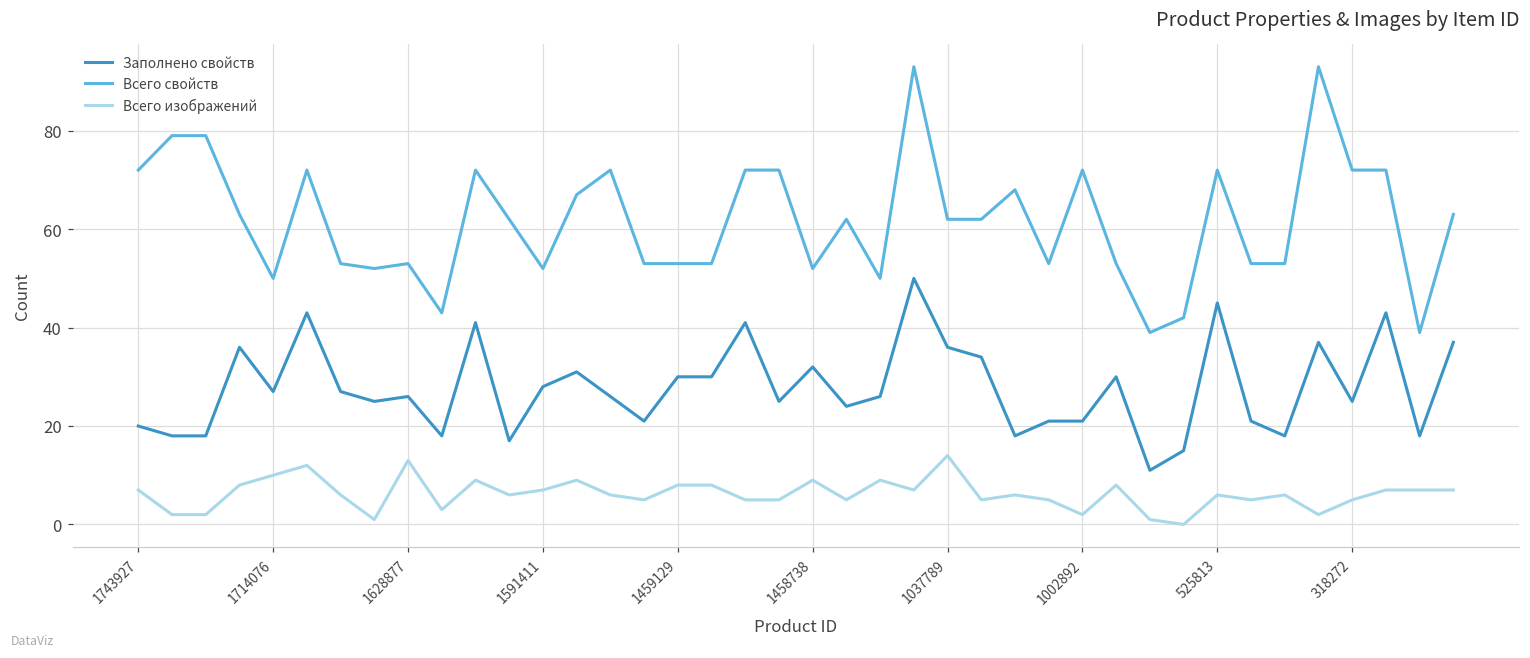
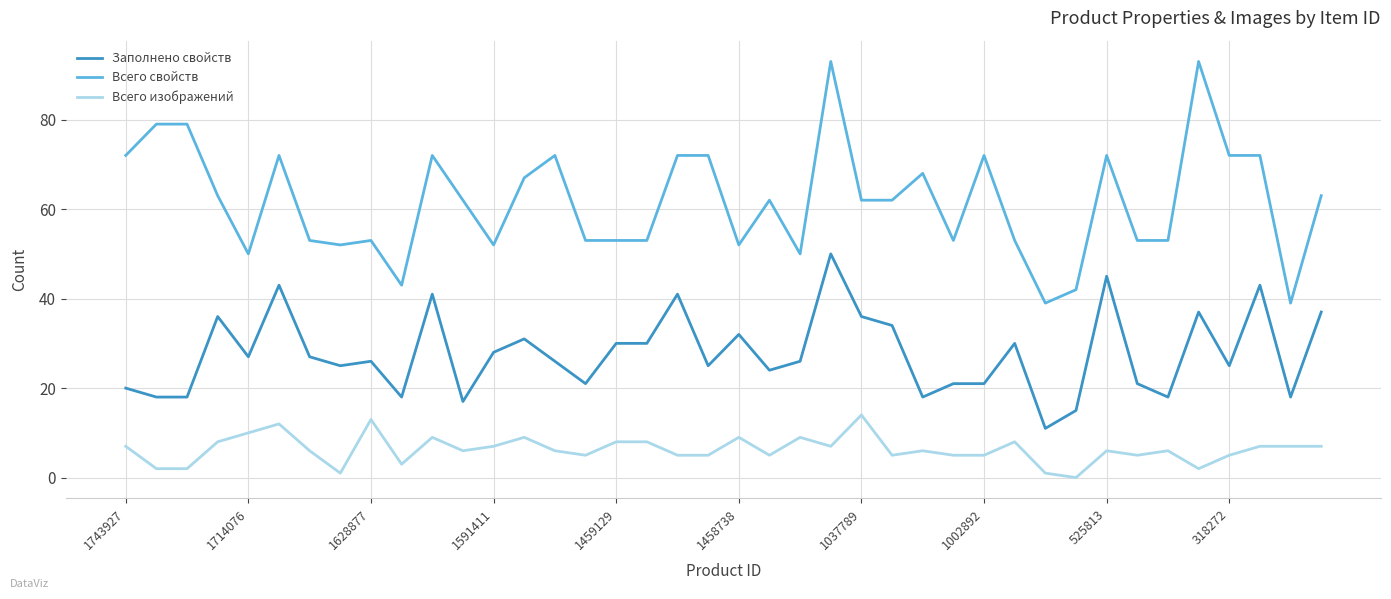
Всего изображений, 1002892: 2 -> 5
